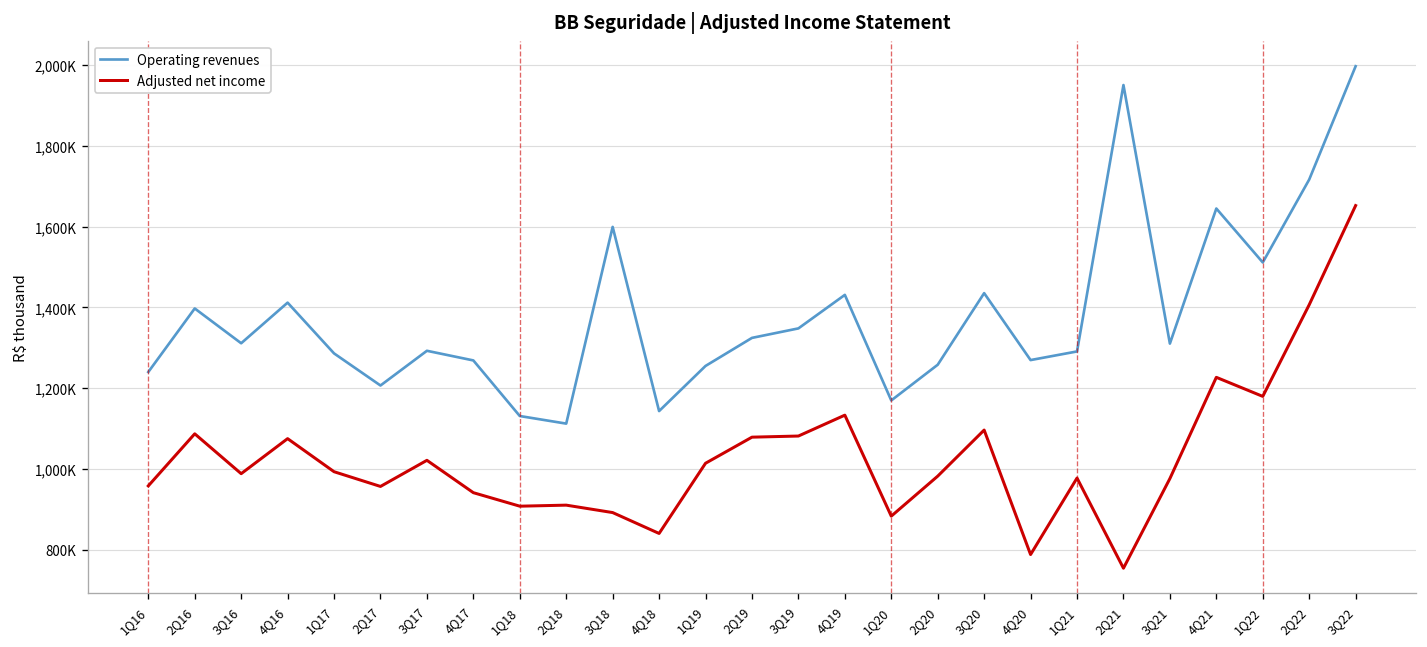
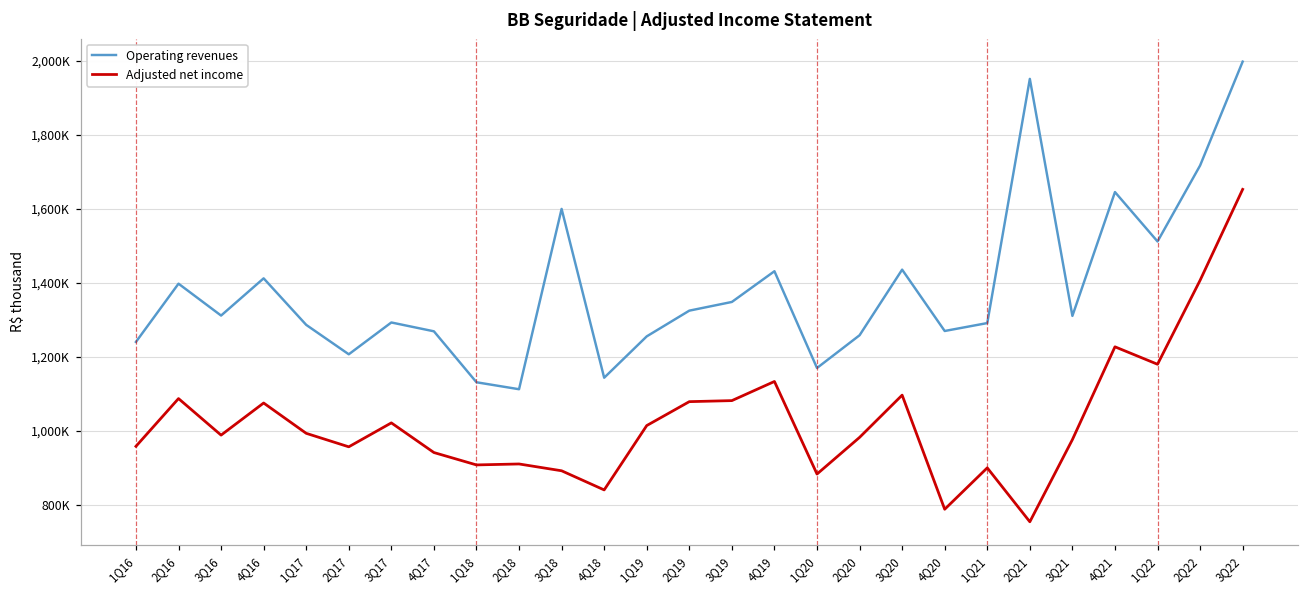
Adjusted net income, 1Q21: 980,000 -> 900,000
